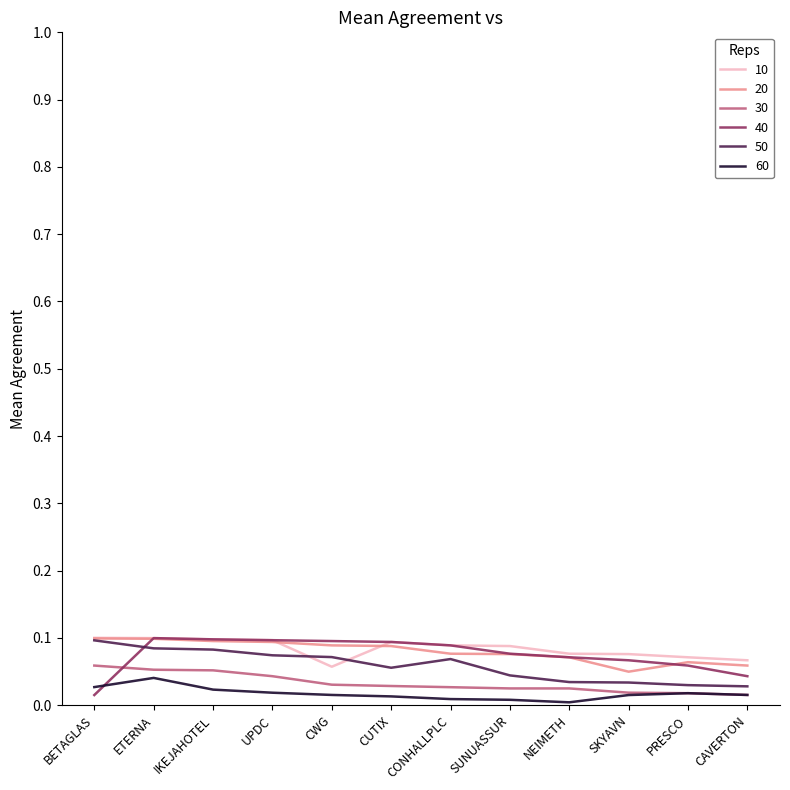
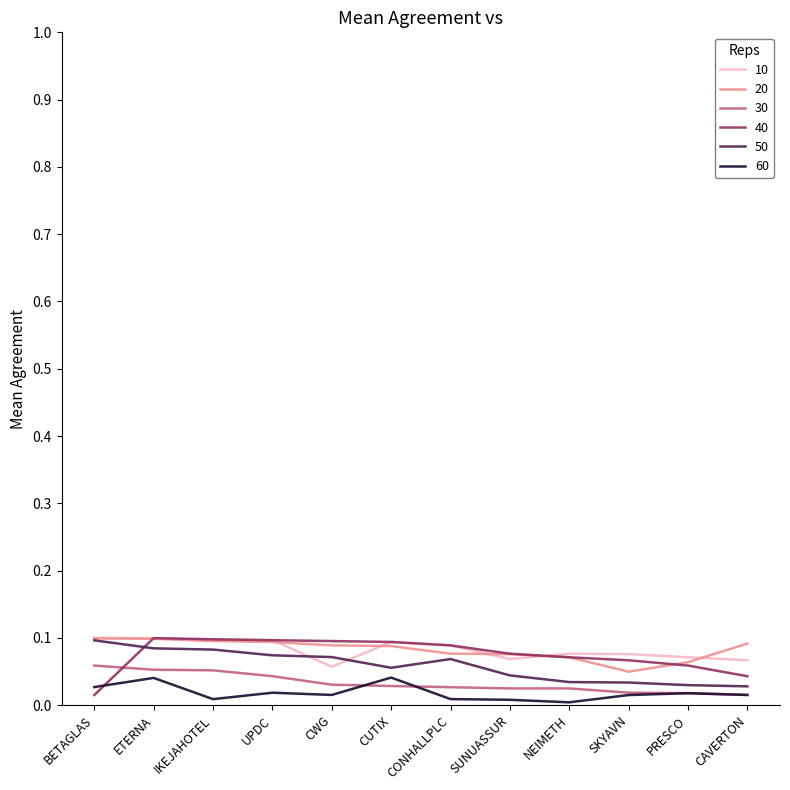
60, IKEJAHOTEL: 0.02 -> 0.01
60, CUTIX: 0.01 -> 0.04
10, SUNUASSUR: 0.09 -> 0.07
20, CAVERTON: 0.06 -> 0.09
